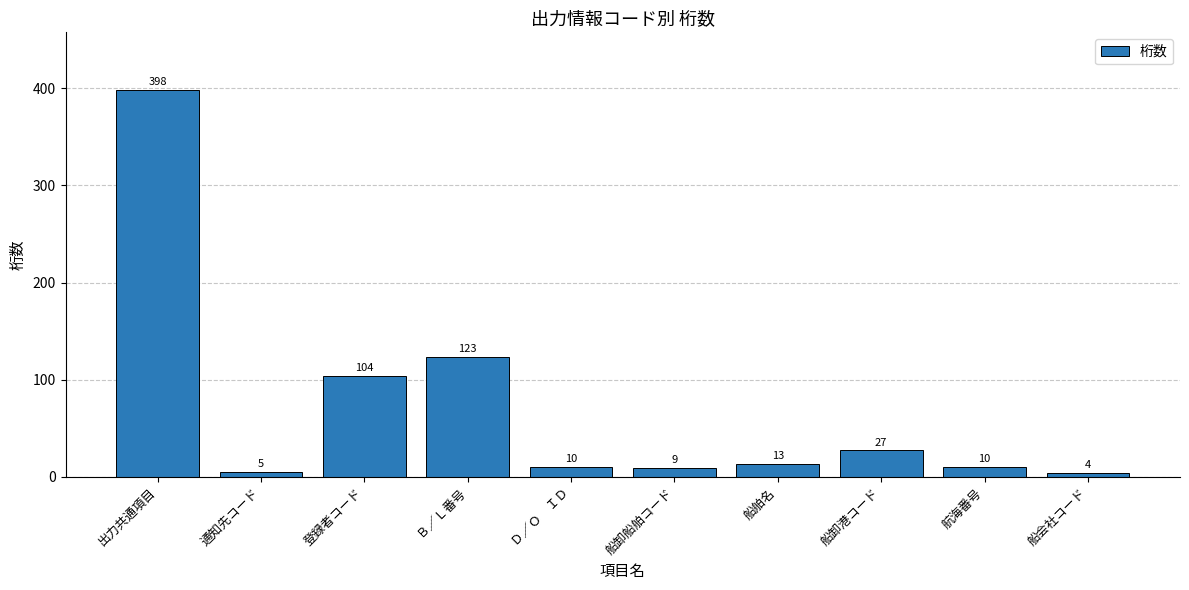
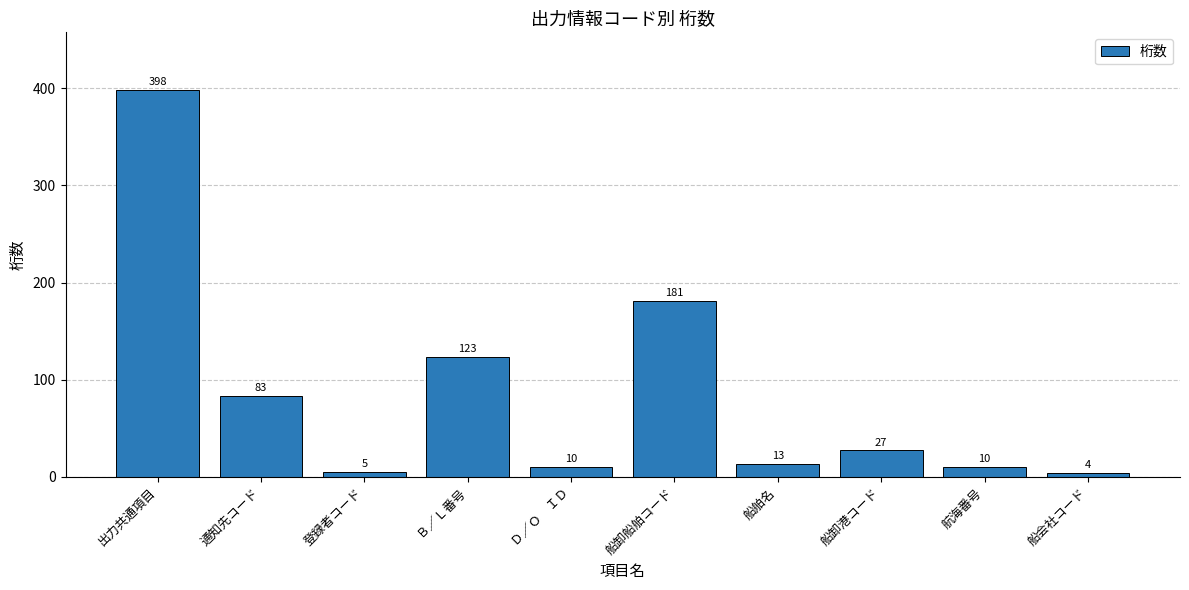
通知先コード: 5 -> 83
登録者コード: 104 -> 5
船卸船舶コード: 9 -> 181
